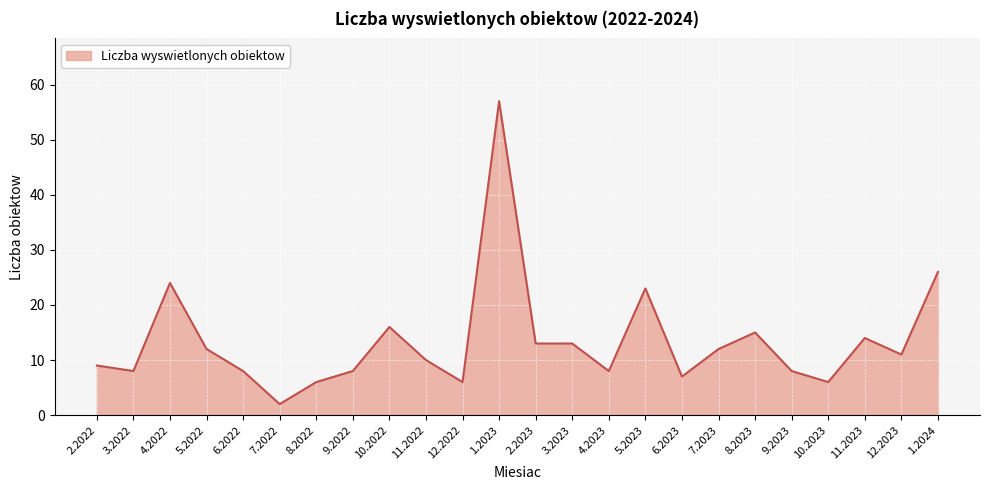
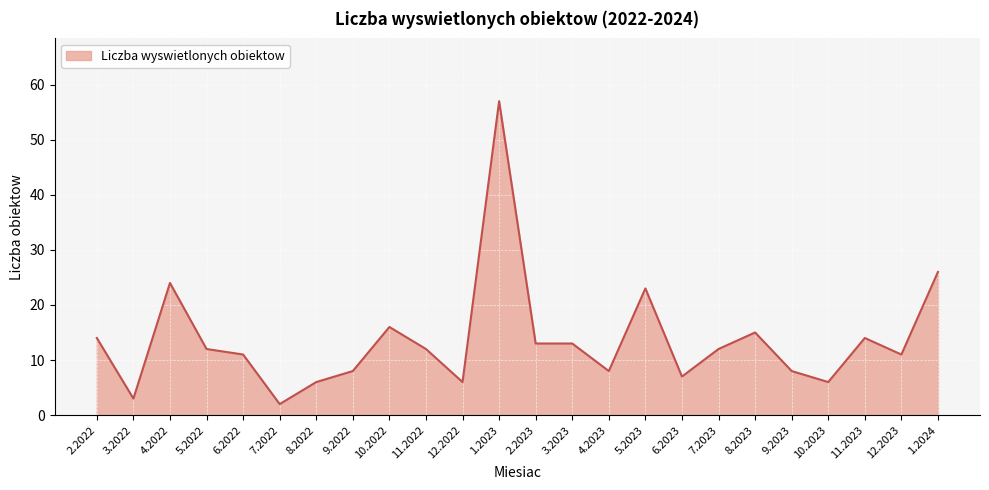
2.2022: 9 -> 14
3.2022: 8 -> 3
6.2022: 8 -> 11
11.2022: 10 -> 12
